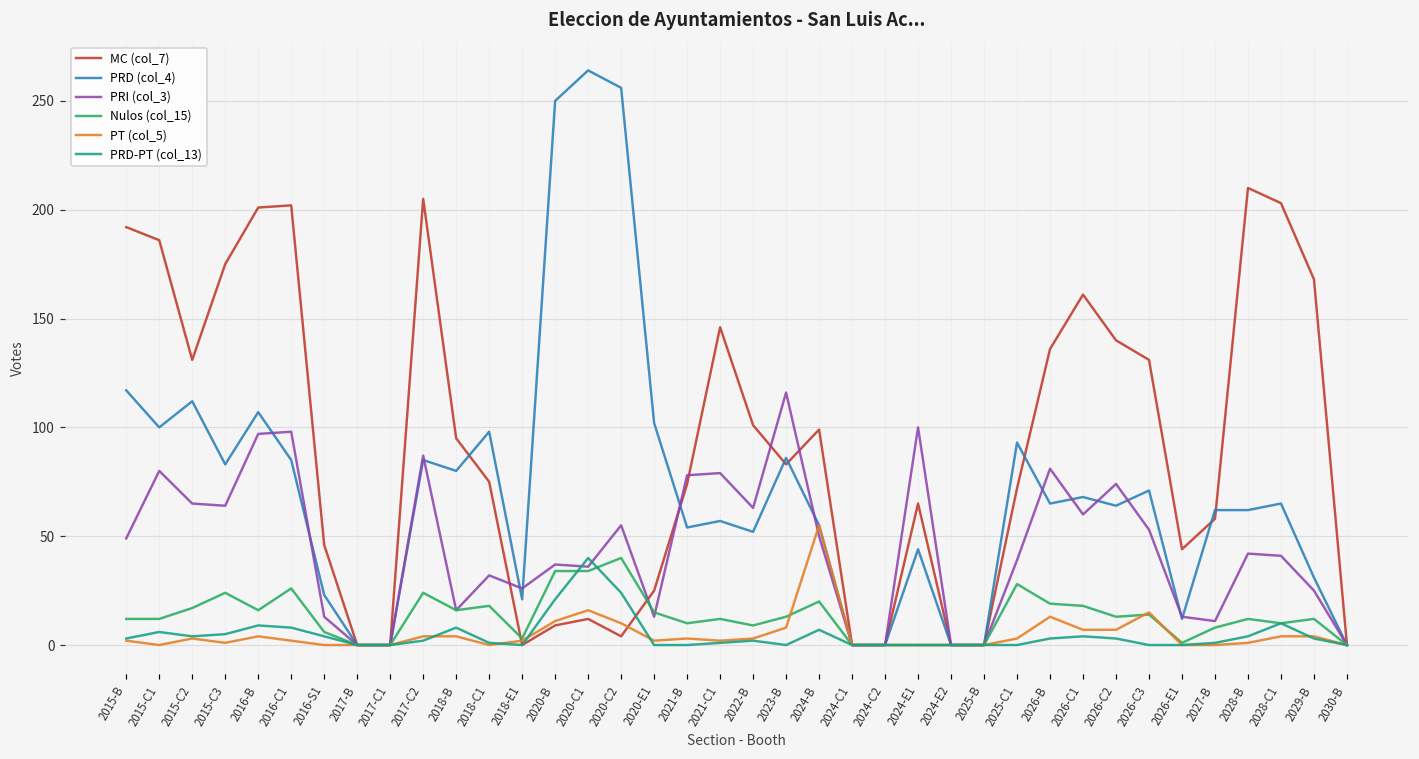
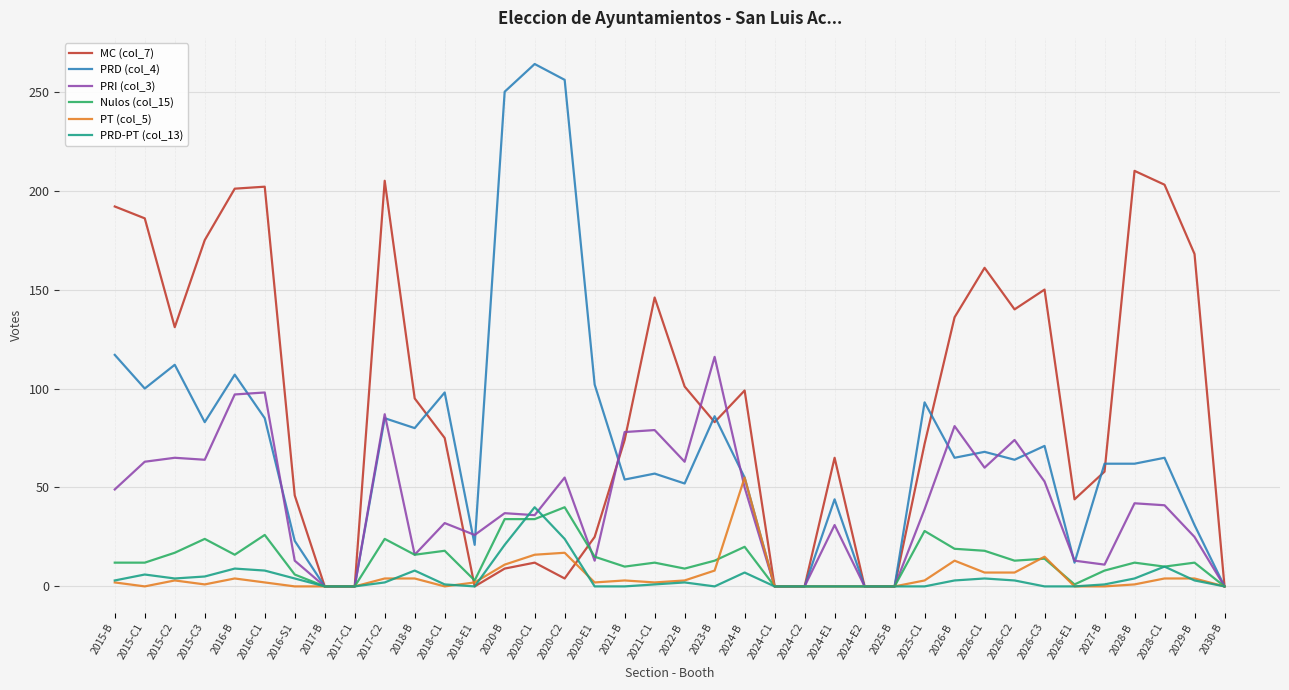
PRI (col_3), 2015-C1: 80 -> 63
PT (col_5), 2020-C2: 10 -> 17
PRI (col_3), 2024-E1: 100 -> 31
MC (col_7), 2026-C3: 131 -> 150
